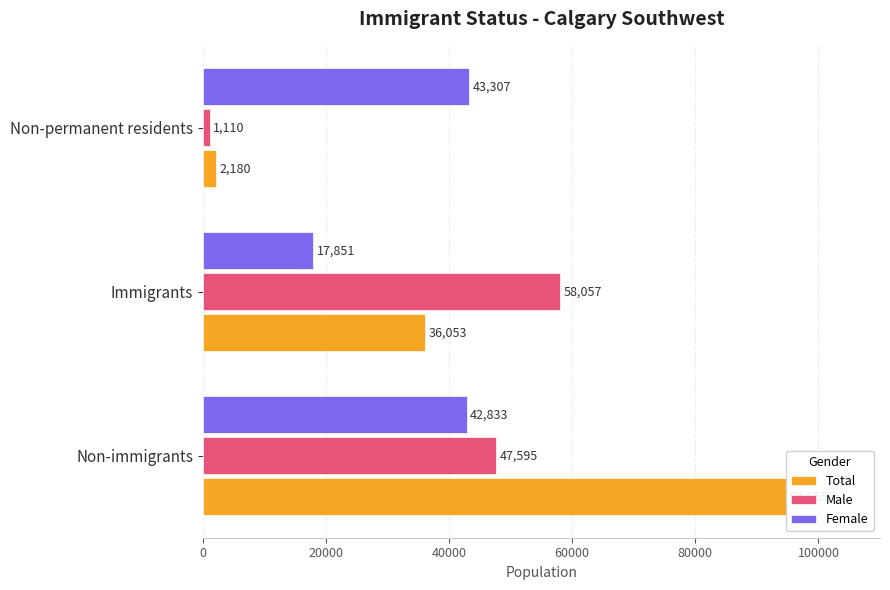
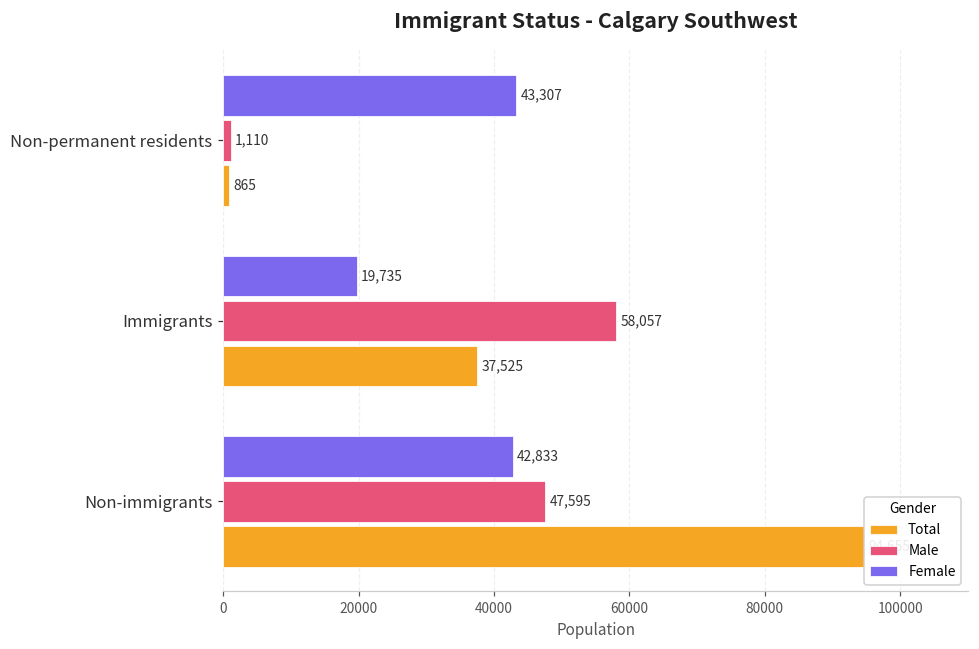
Total, Non-permanent residents: 2,180 -> 865
Female, Immigrants: 17,851 -> 19,735
Total, Immigrants: 36,053 -> 37,525
